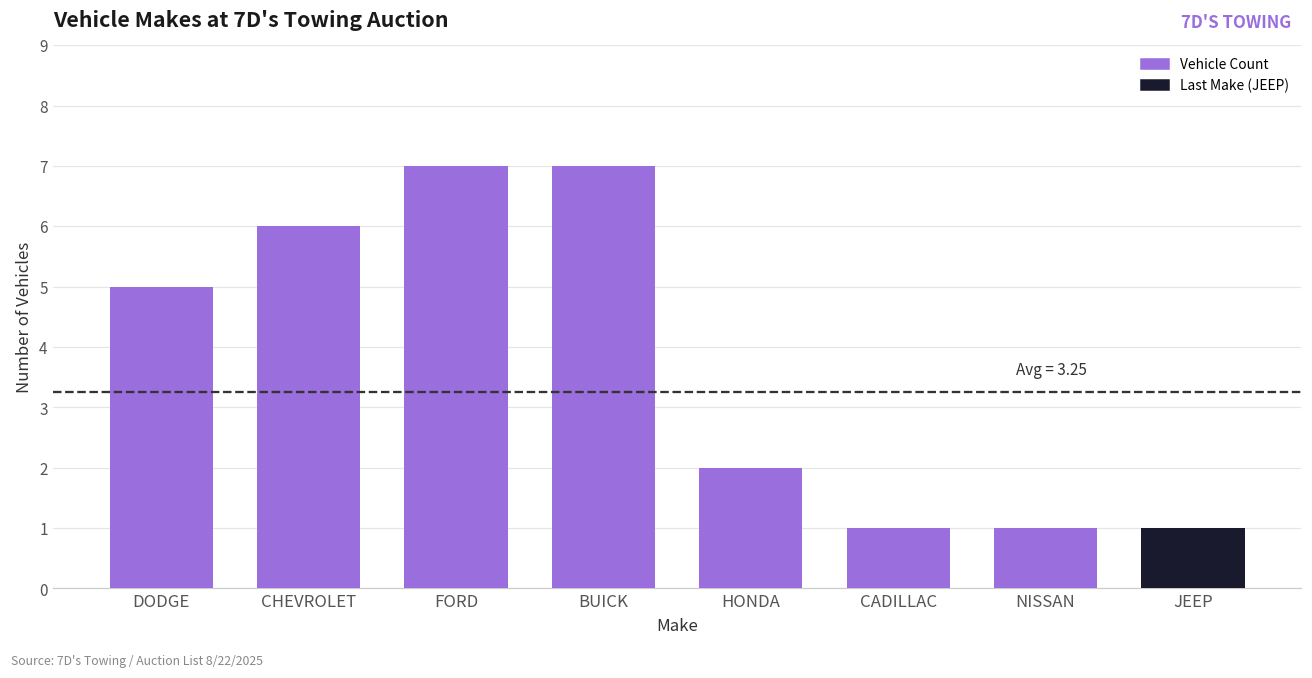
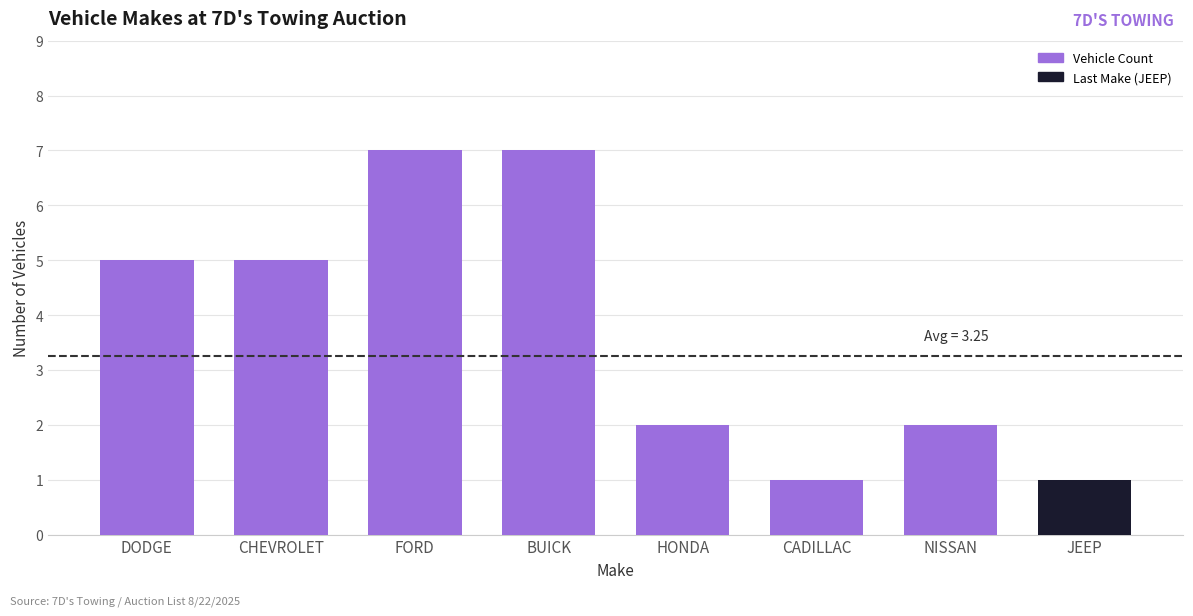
CHEVROLET: 6 -> 5
NISSAN: 1 -> 2
